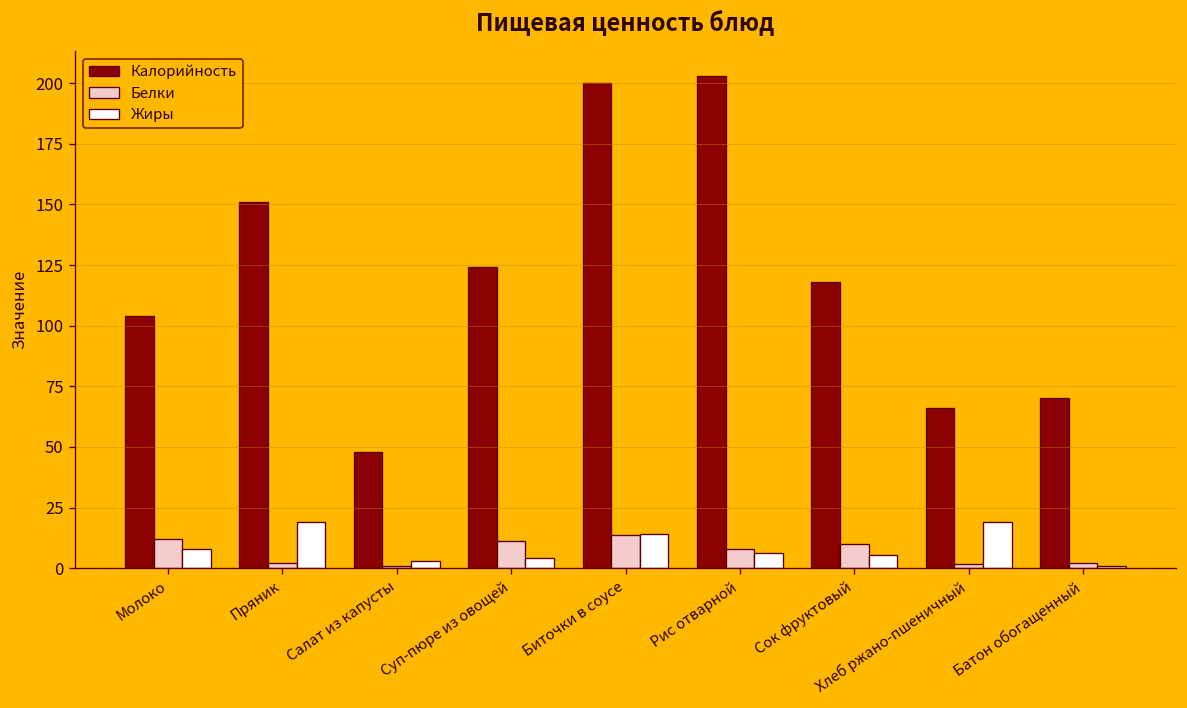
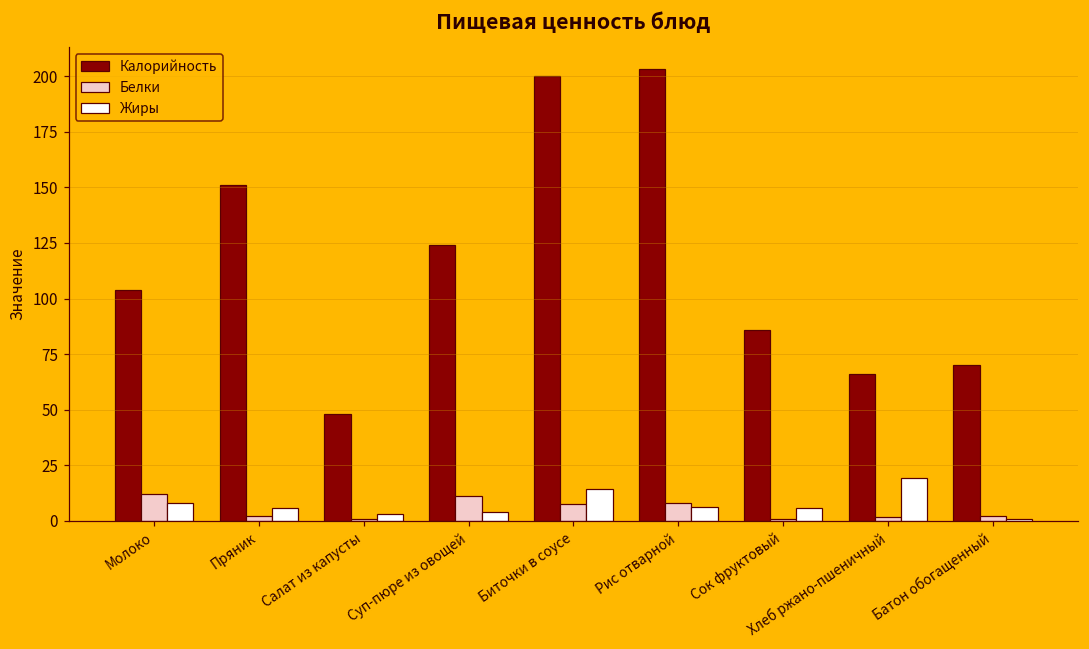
Жиры, Пряник: 19 -> 6
Белки, Биточки в соусе: 14 -> 7
Калорийность, Сок фруктовый: 118 -> 86
Белки, Сок фруктовый: 10 -> 1
